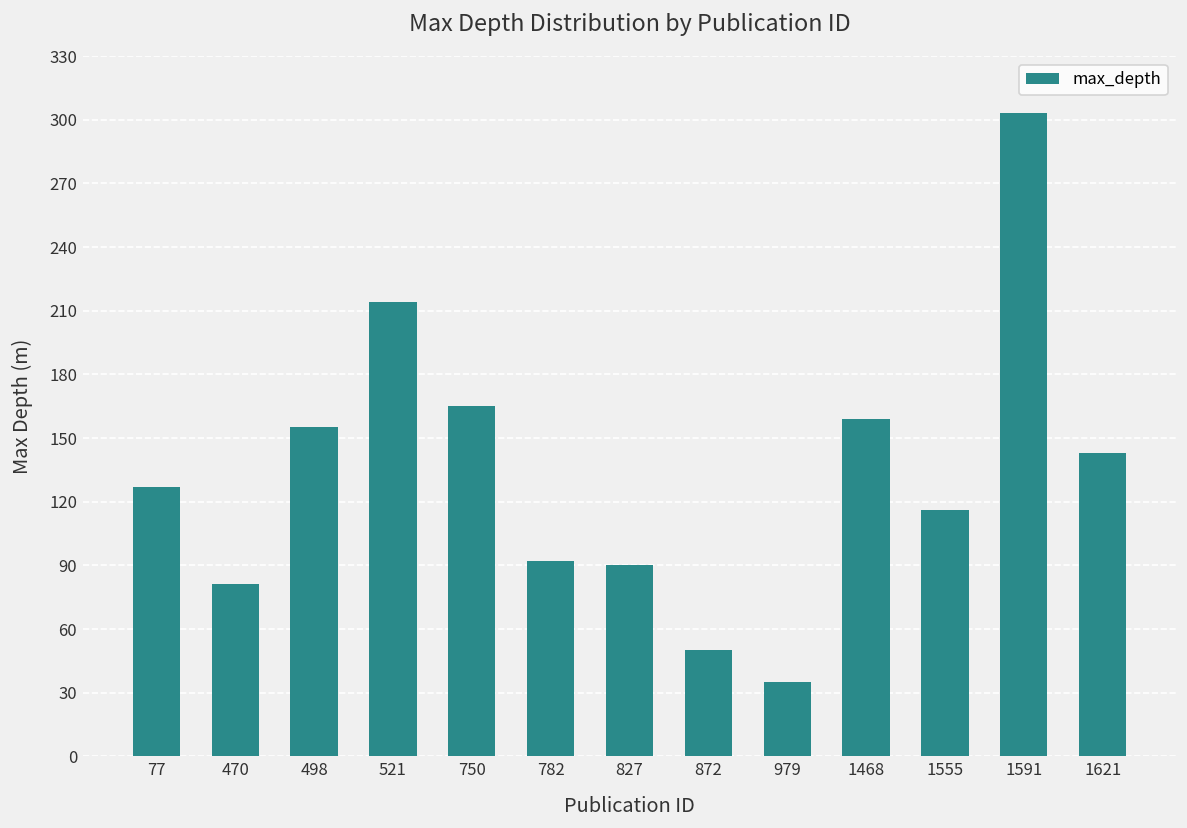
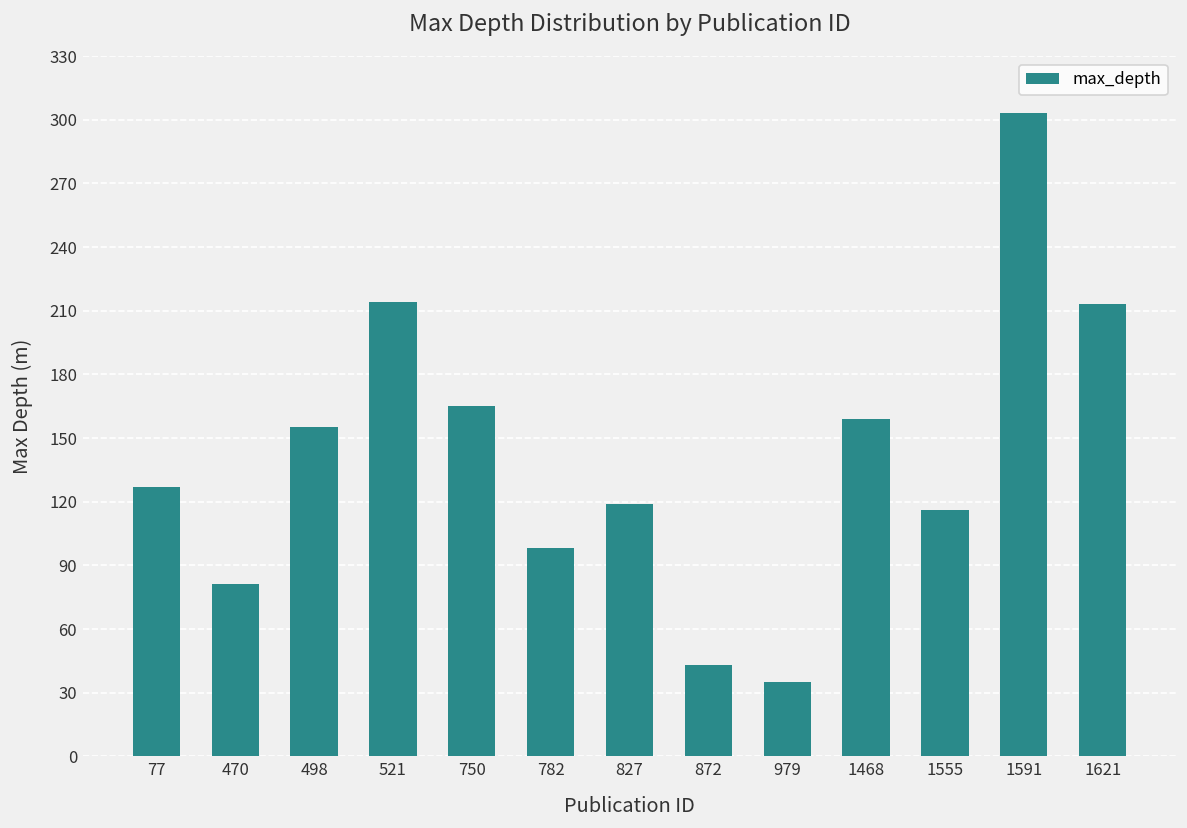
782: 92 -> 98
827: 90 -> 119
872: 50 -> 43
1621: 143 -> 213
